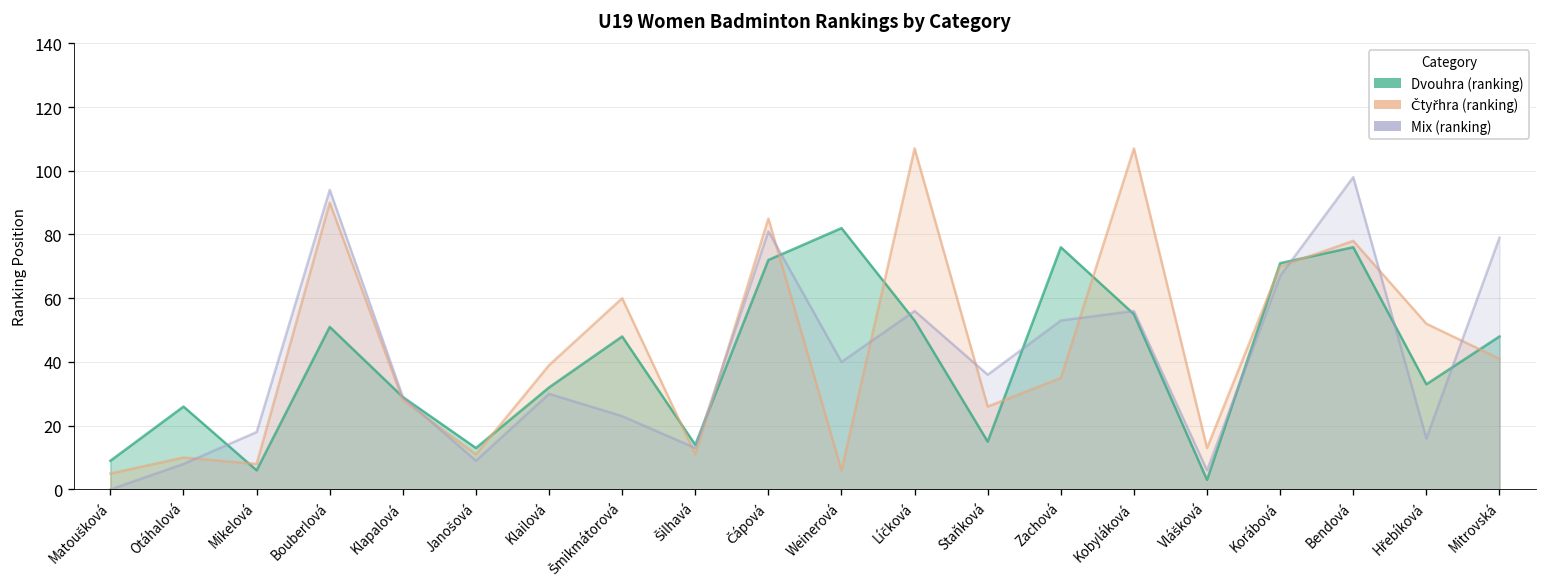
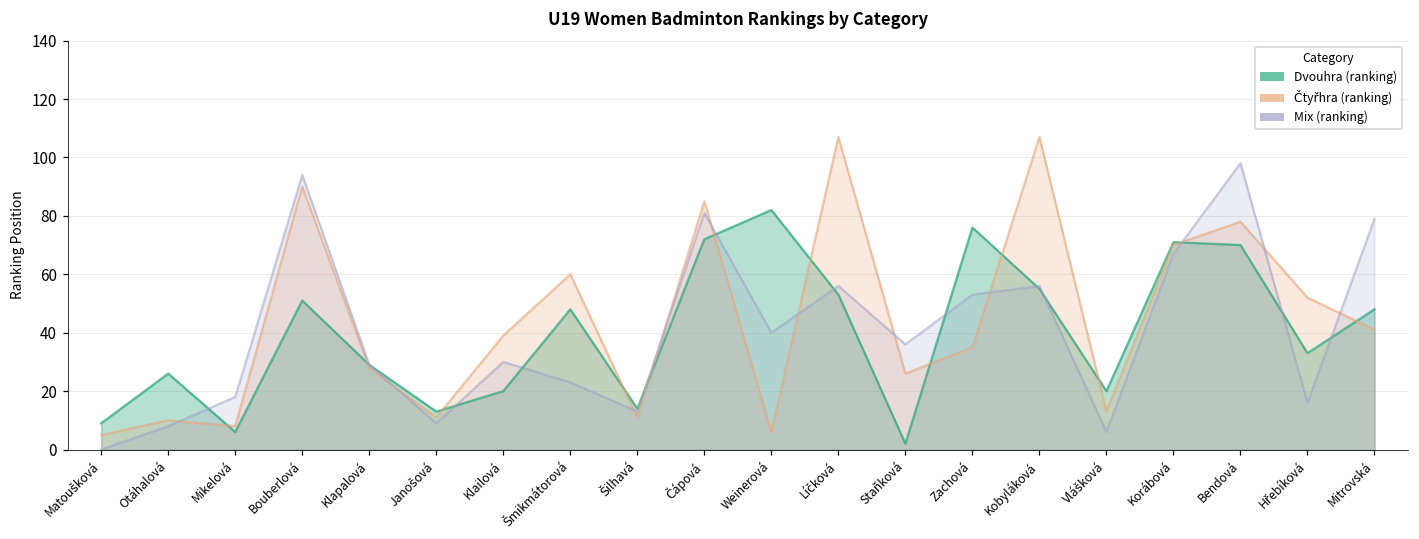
Dvouhra (ranking), Klailová: 32 -> 20
Dvouhra (ranking), Staňková: 15 -> 2
Dvouhra (ranking), Vlášková: 3 -> 20
Dvouhra (ranking), Bendová: 76 -> 70
